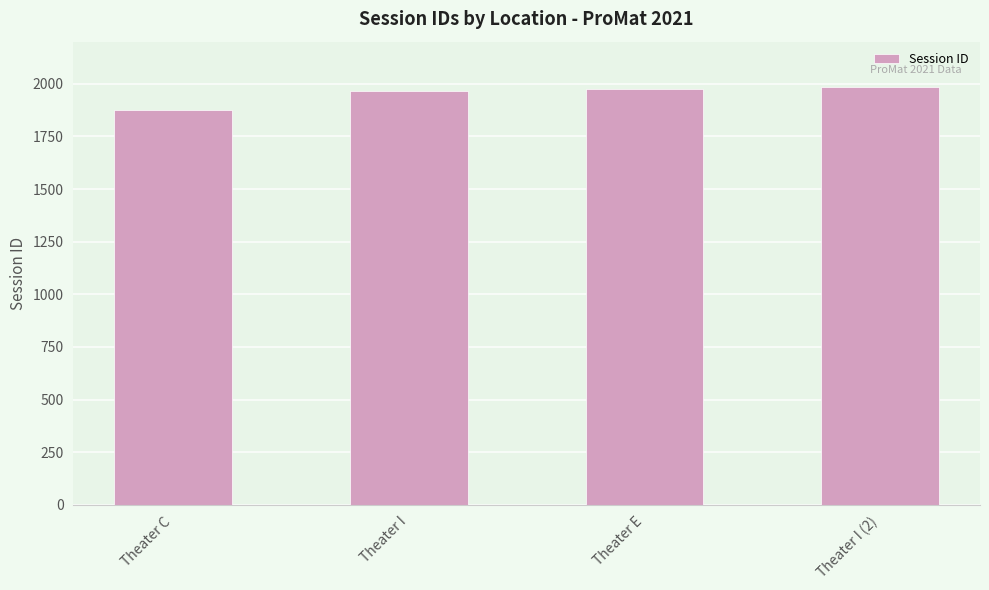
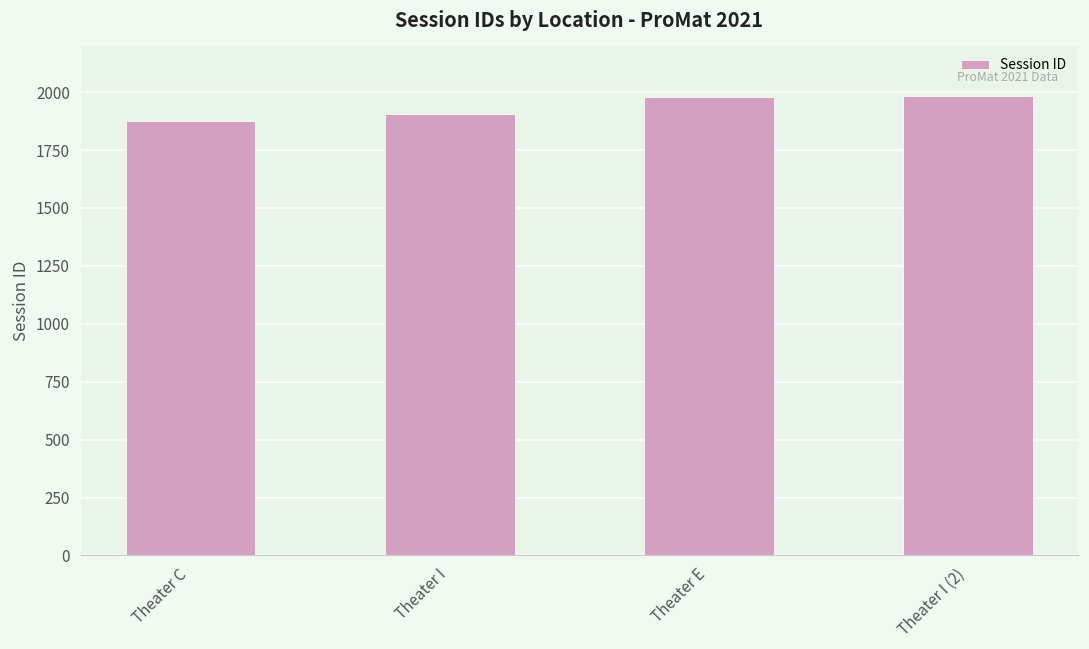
Theater I: 1970 -> 1910
